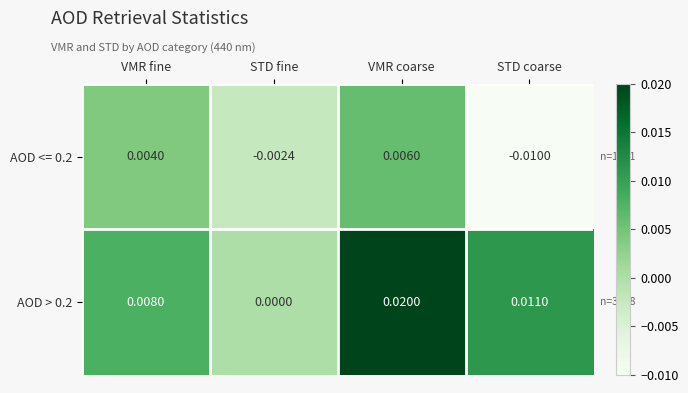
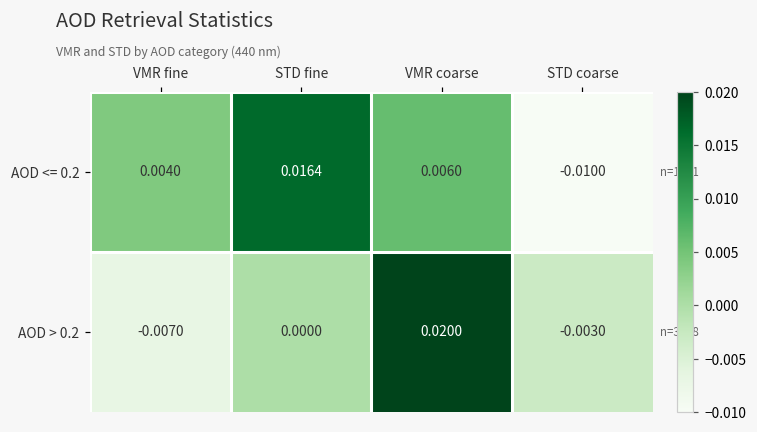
AOD <= 0.2, STD fine: -0.0024 -> 0.0164
AOD > 0.2, VMR fine: 0.0080 -> -0.0070
AOD > 0.2, STD coarse: 0.0110 -> -0.0030
